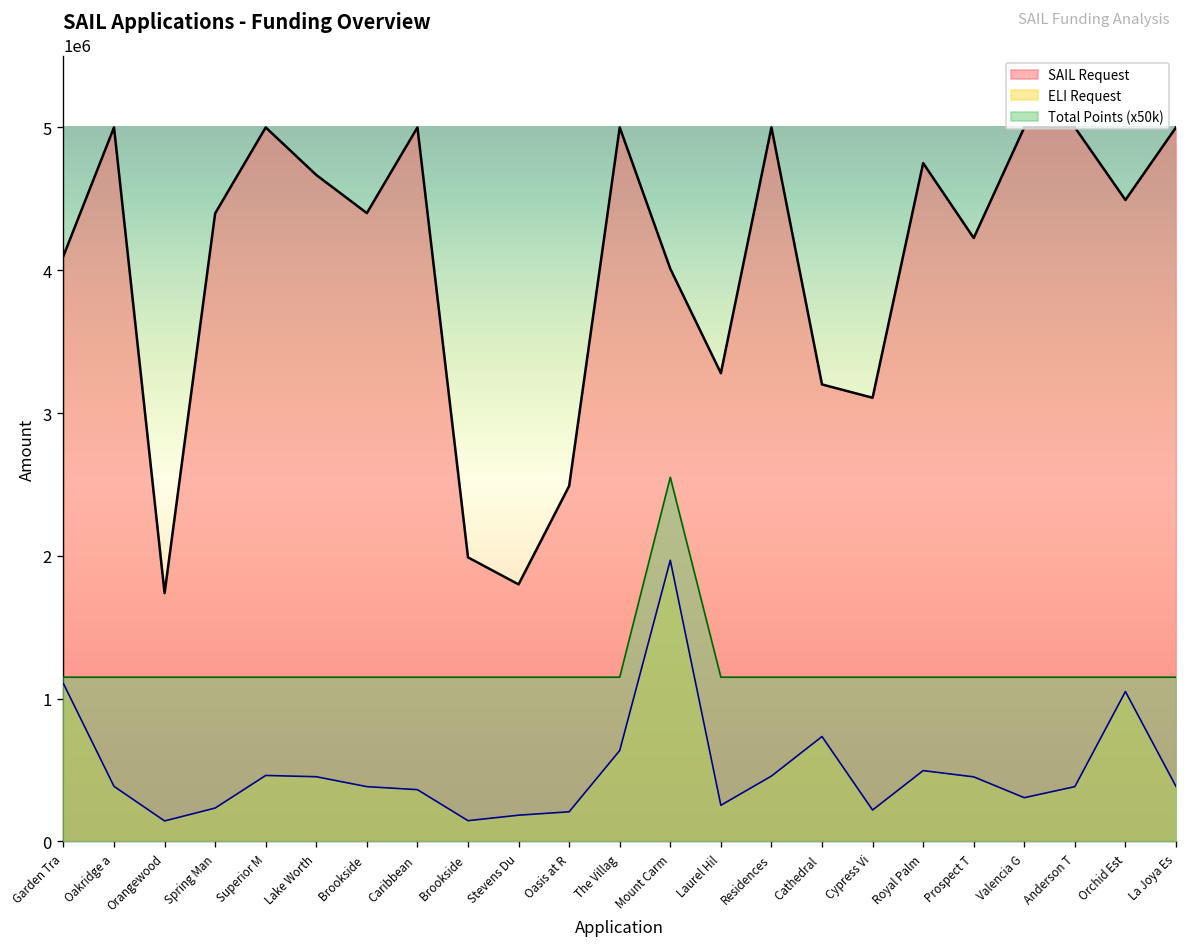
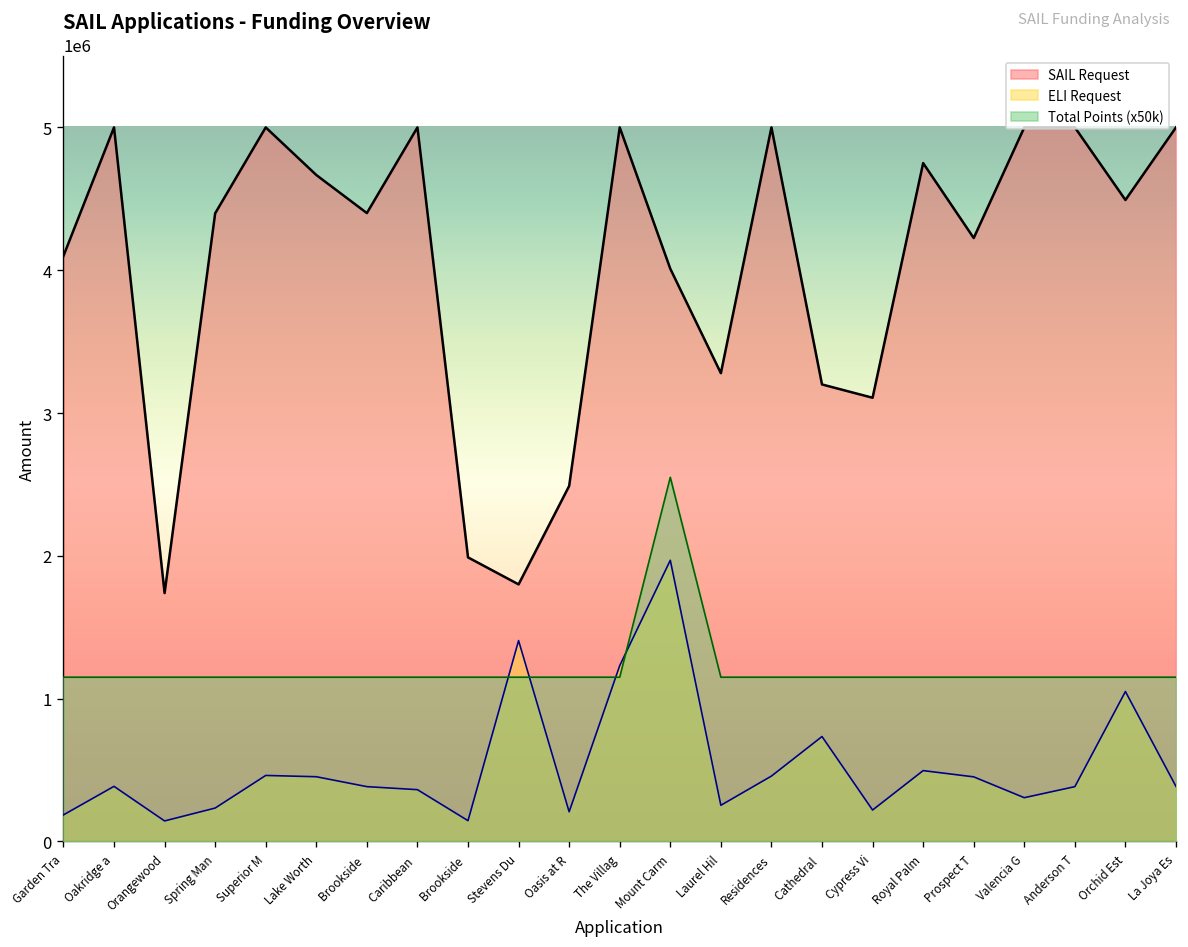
ELI Request, Garden Tra: 1110000 -> 190000
ELI Request, Stevens Du: 180000 -> 1410000
ELI Request, The Villag: 640000 -> 1230000
